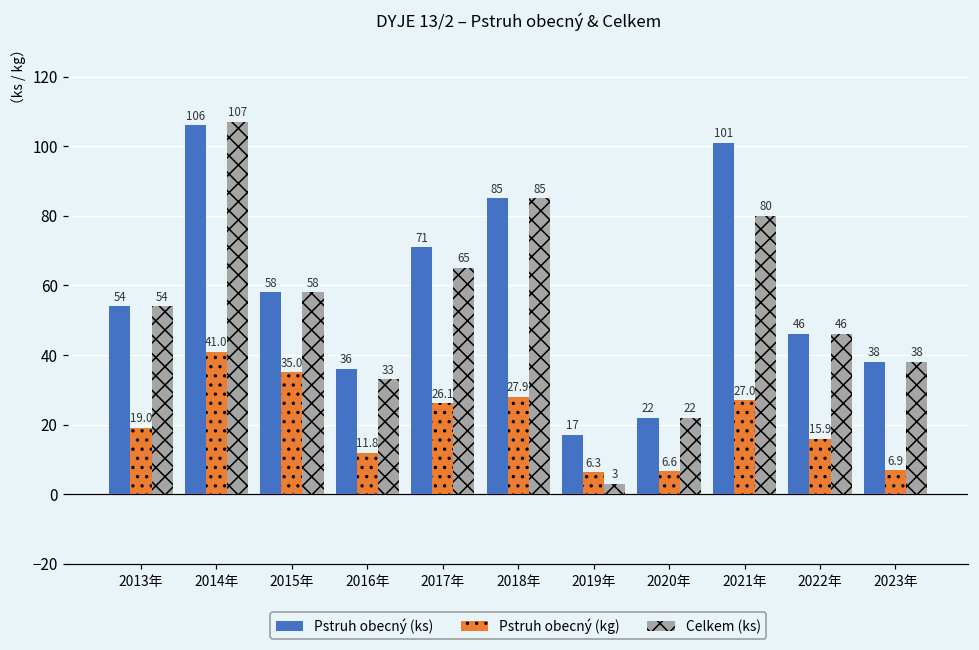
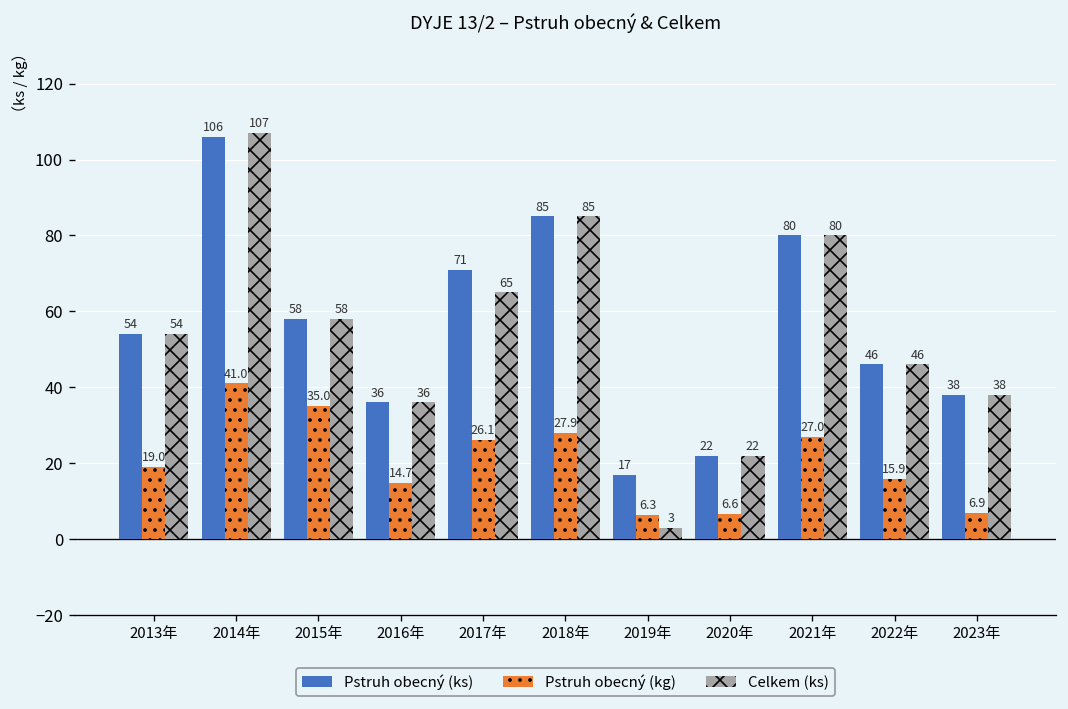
Pstruh obecný (kg), 2016年: 11.8 -> 14.7
Celkem (ks), 2016年: 33 -> 36
Pstruh obecný (ks), 2021年: 101 -> 80
